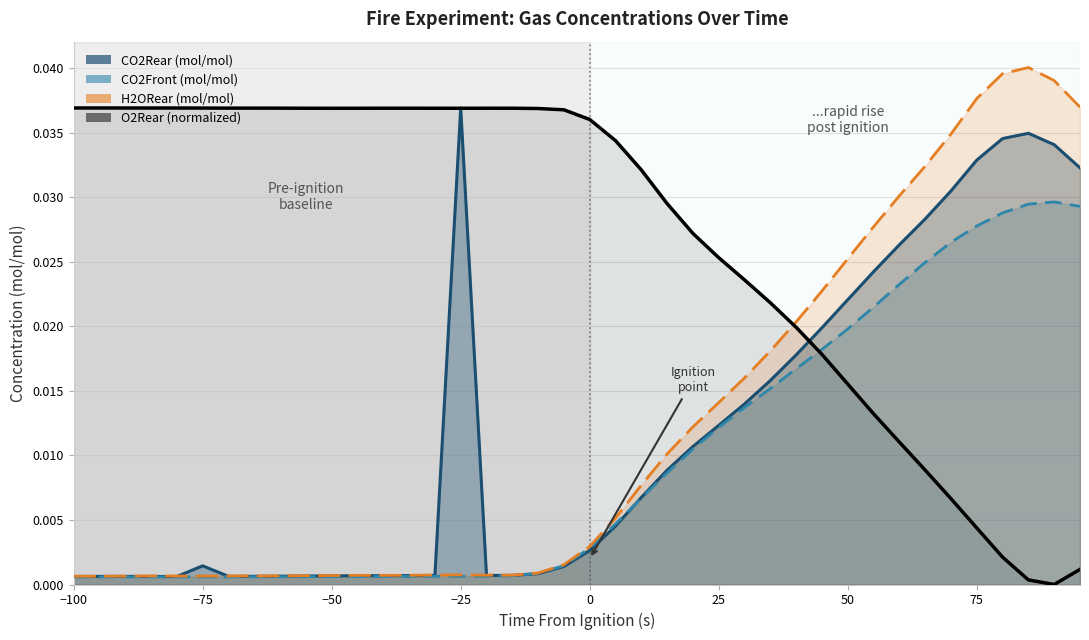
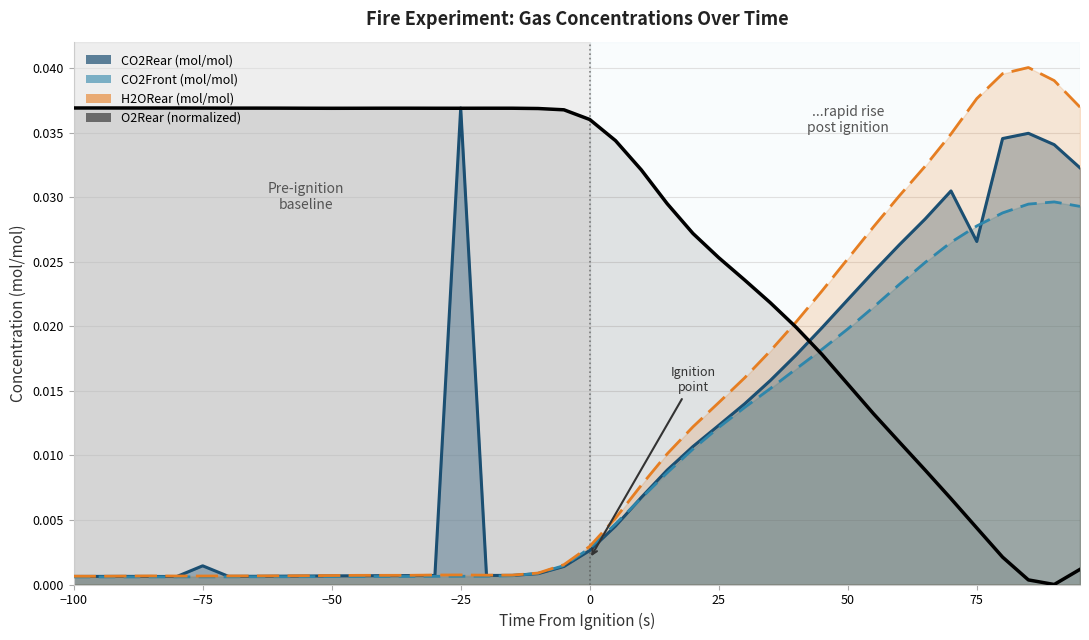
CO2Rear (mol/mol), 75: 0.0329 -> 0.0266
